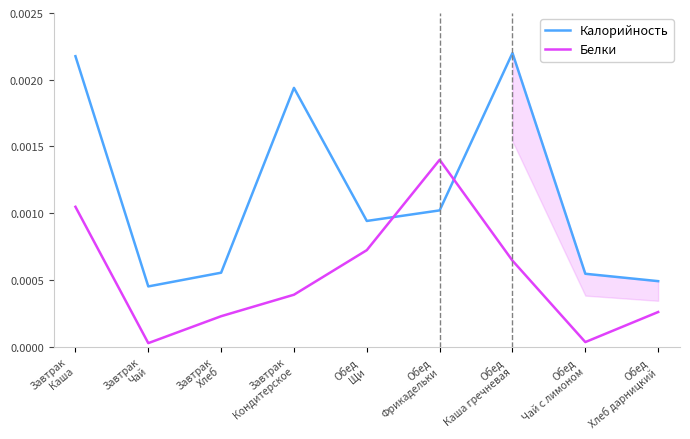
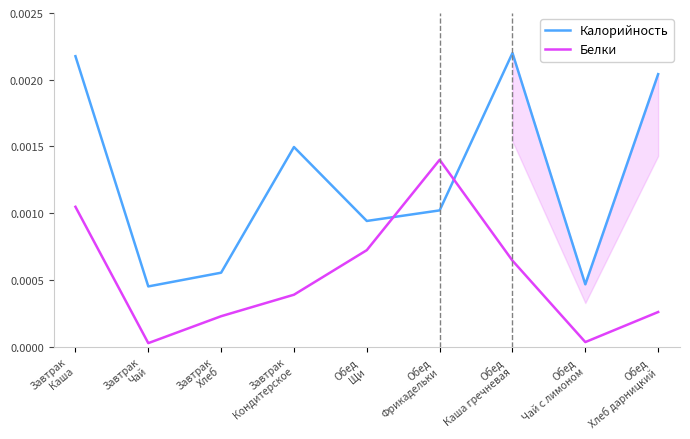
Калорийность, Завтрак Кондитерское: 0.00194 -> 0.00150
Калорийность, Обед Чай с лимоном: 0.00055 -> 0.00047
Калорийность, Обед Хлеб дарницкий: 0.00049 -> 0.00204
